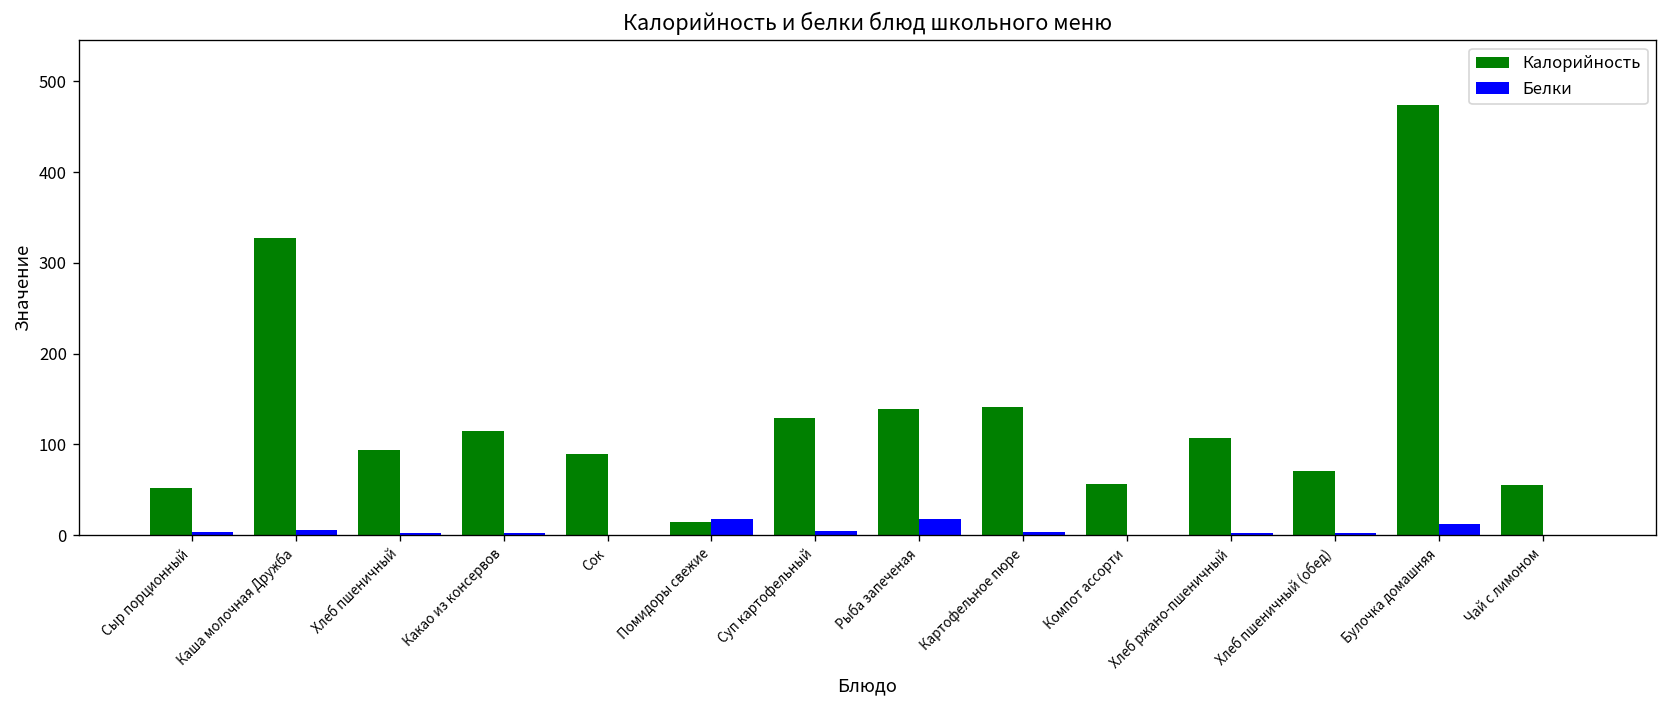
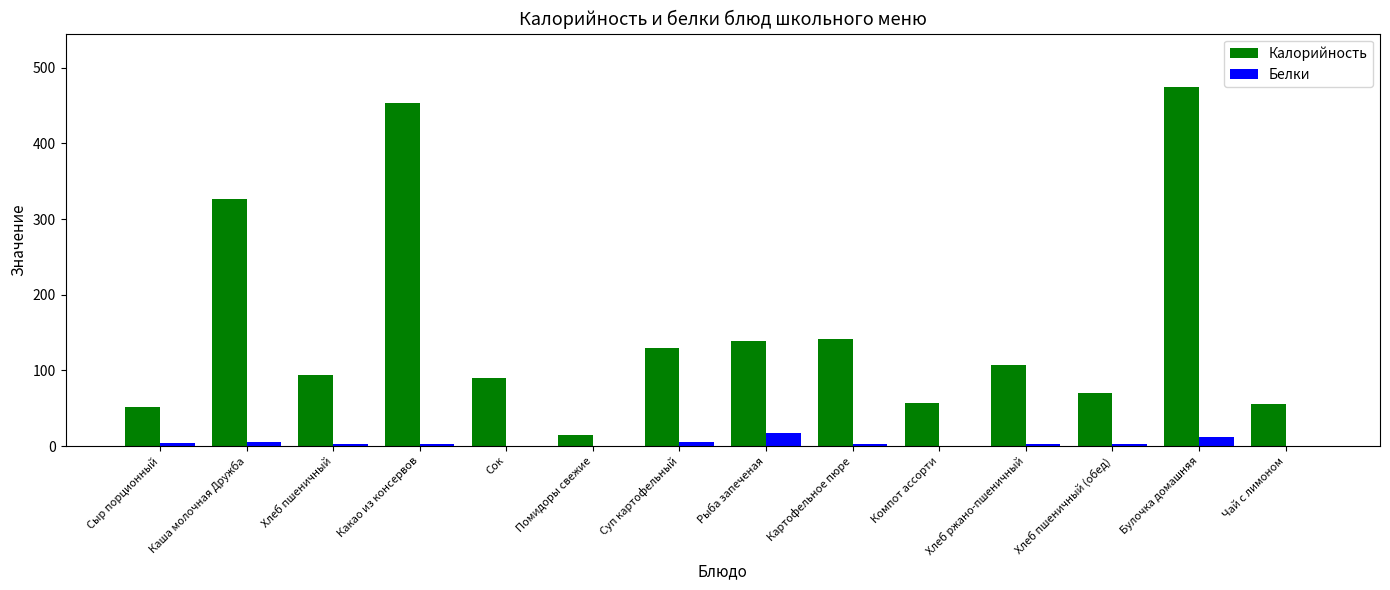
Калорийность, Какао из консервов: 110 -> 450
Белки, Помидоры свежие: 20 -> 0
